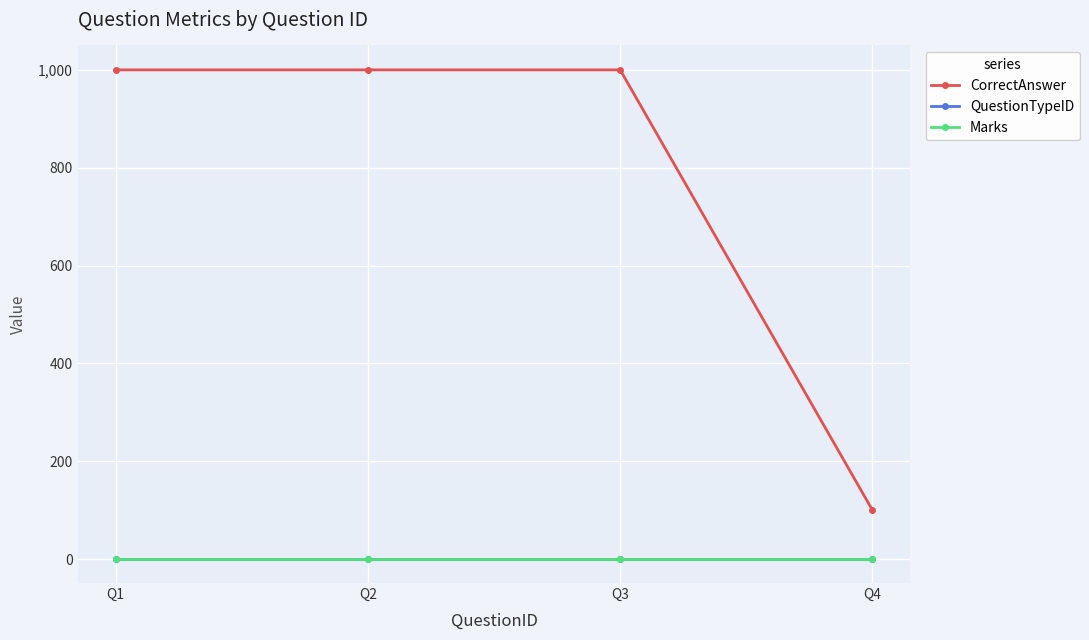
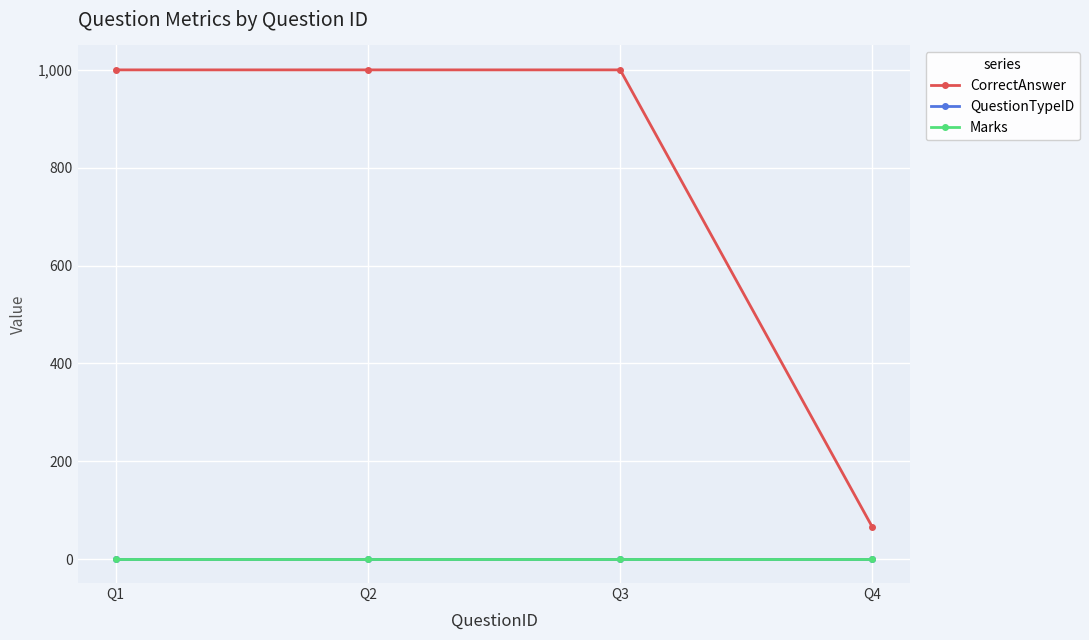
CorrectAnswer, Q4: 100 -> 70
